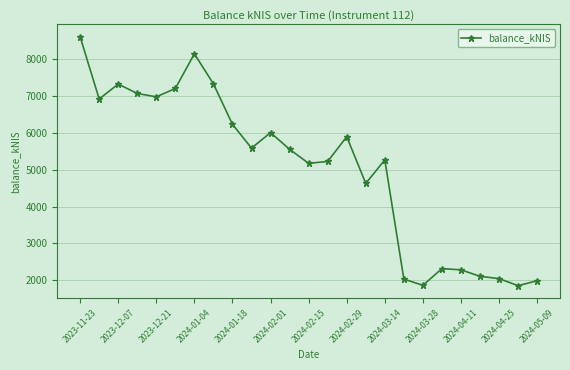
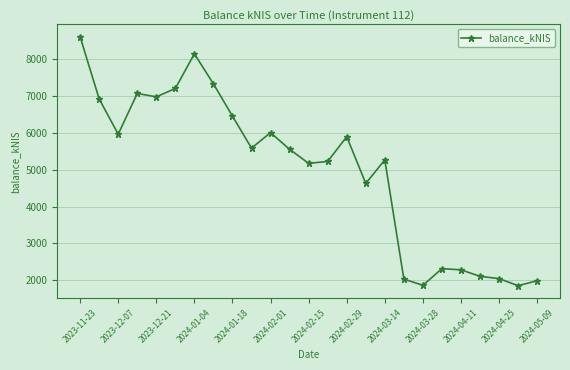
2023-12-07: 7300 -> 6000
2024-01-18: 6200 -> 6500
